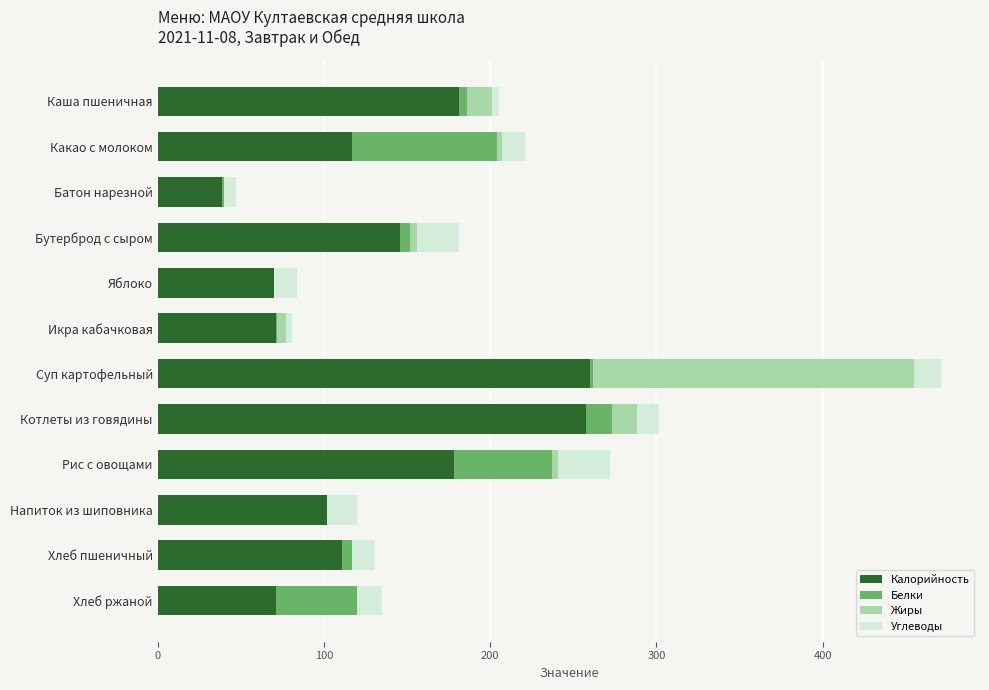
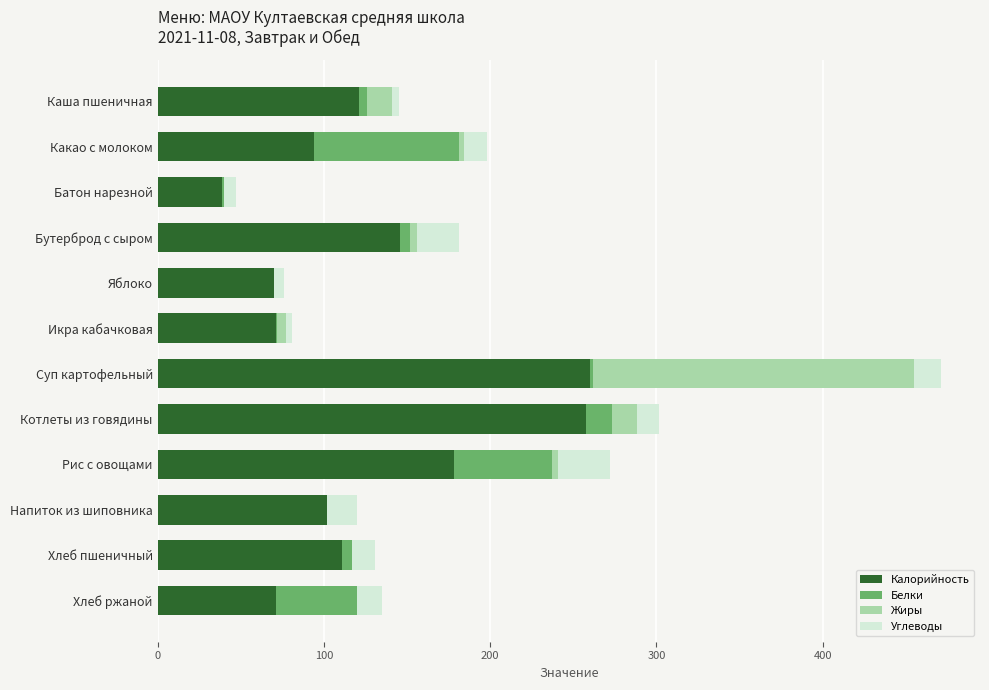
Калорийность, Каша пшеничная: 181 -> 121
Калорийность, Какао с молоком: 117 -> 94
Углеводы, Яблоко: 14 -> 6
